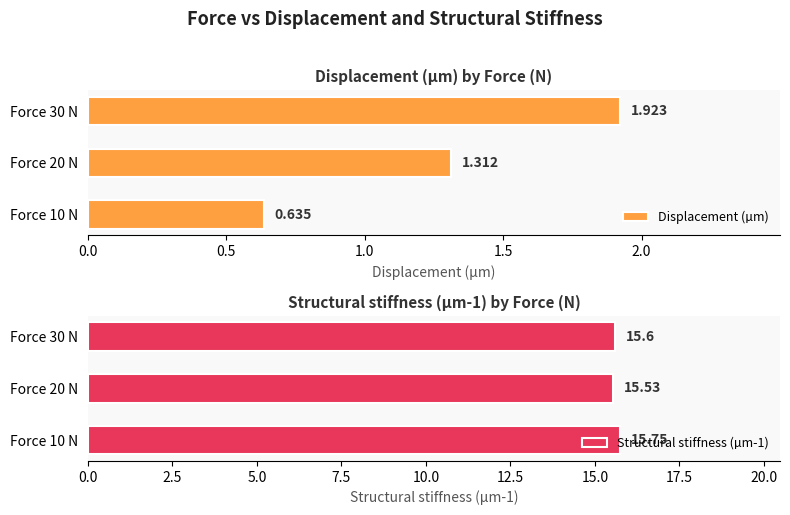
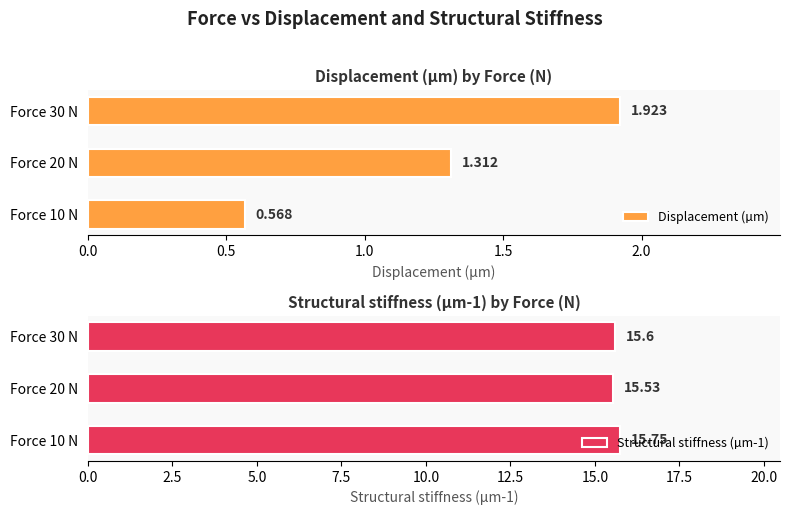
Displacement (µm) by Force (N), Force 10 N: 0.635 -> 0.568
